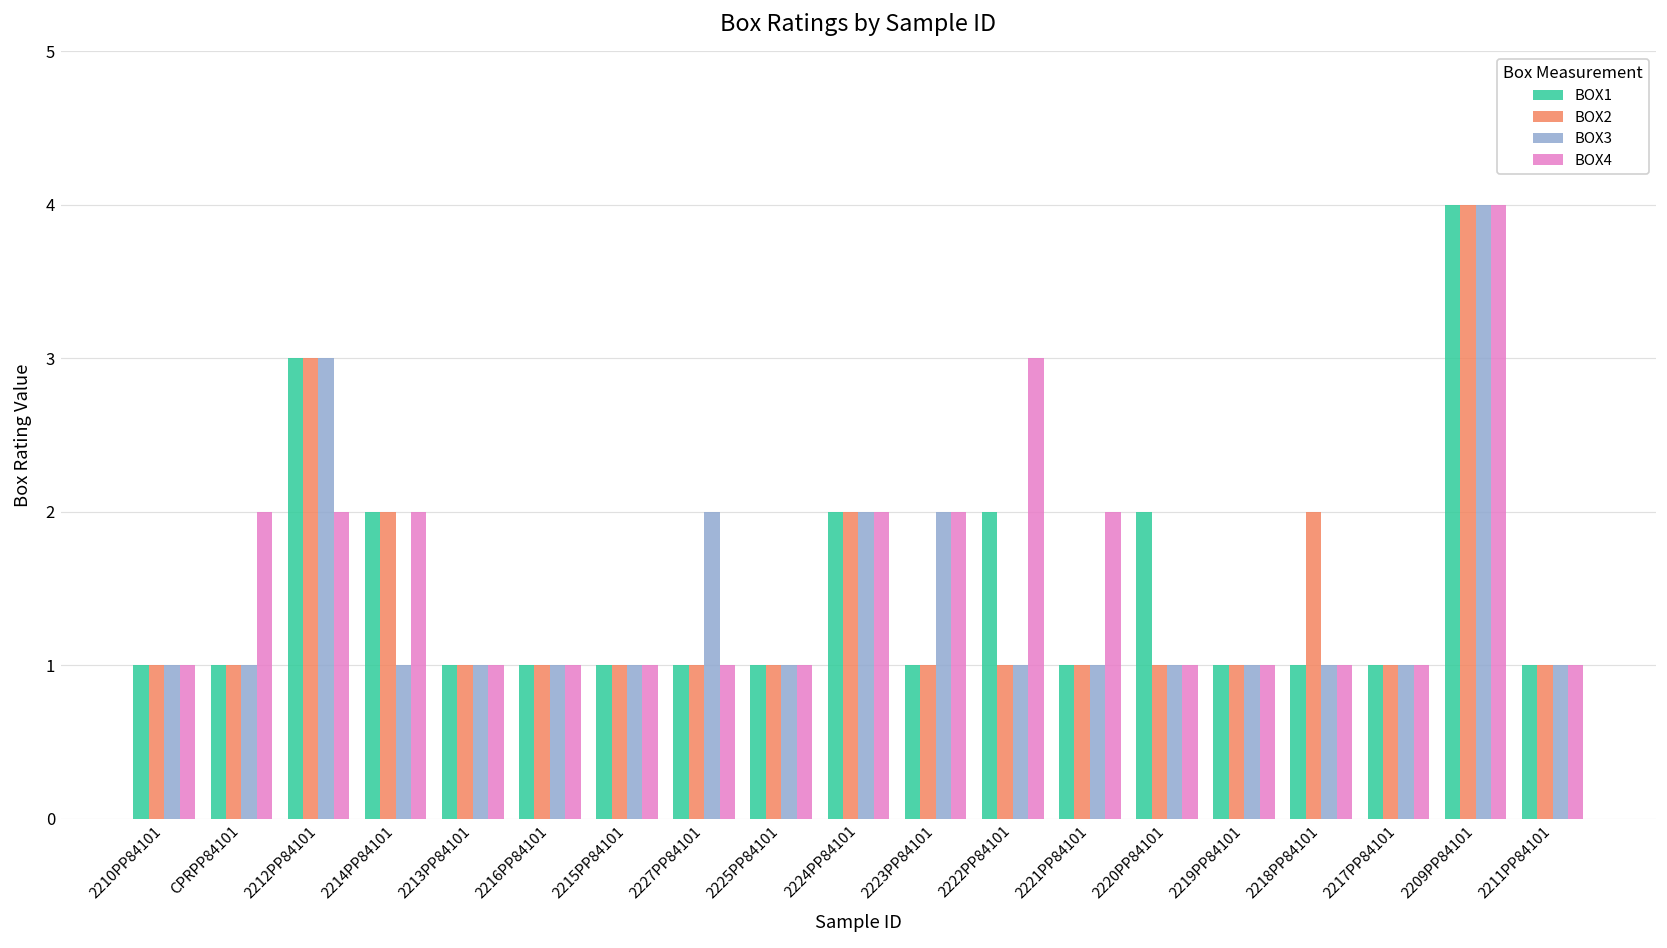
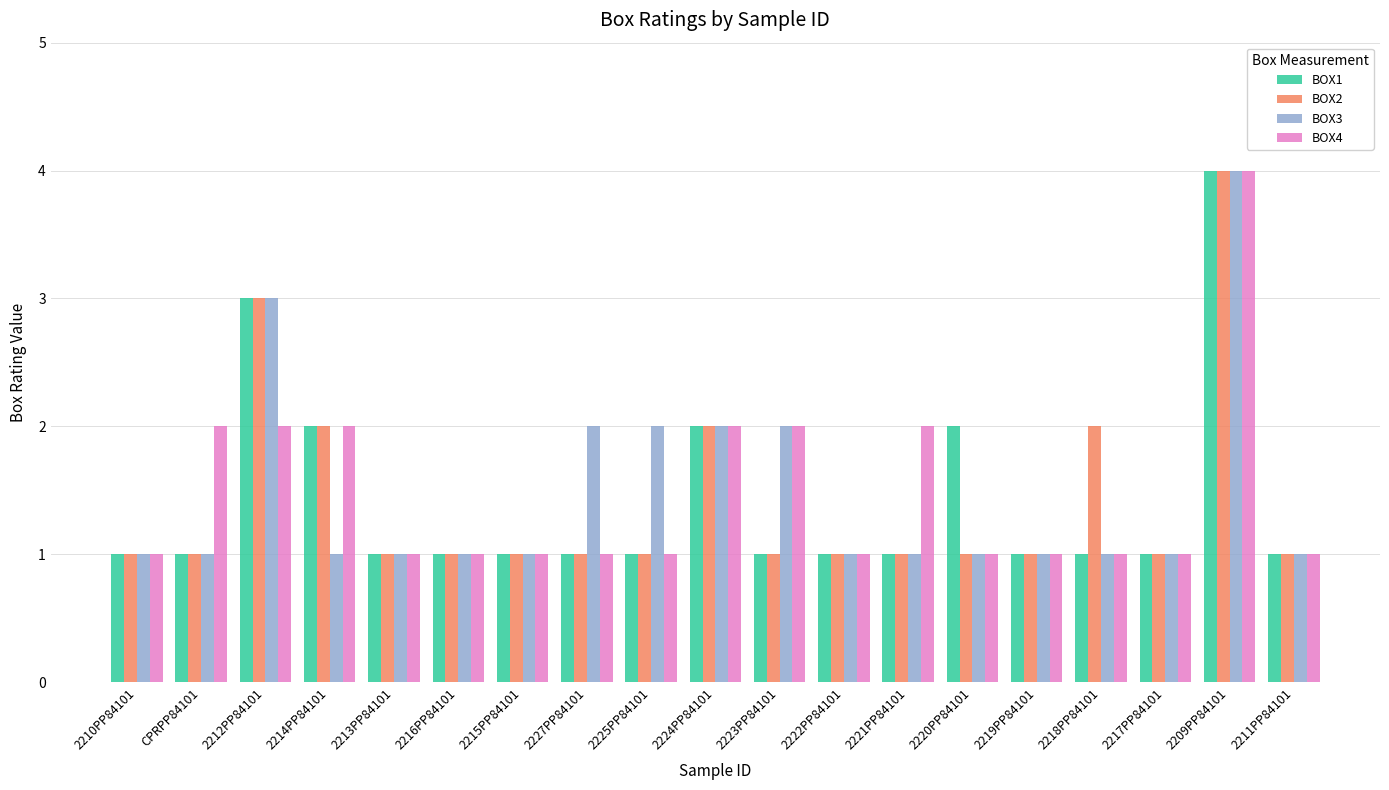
BOX3, 2225PP84101: 1 -> 2
BOX1, 2222PP84101: 2 -> 1
BOX4, 2222PP84101: 3 -> 1
